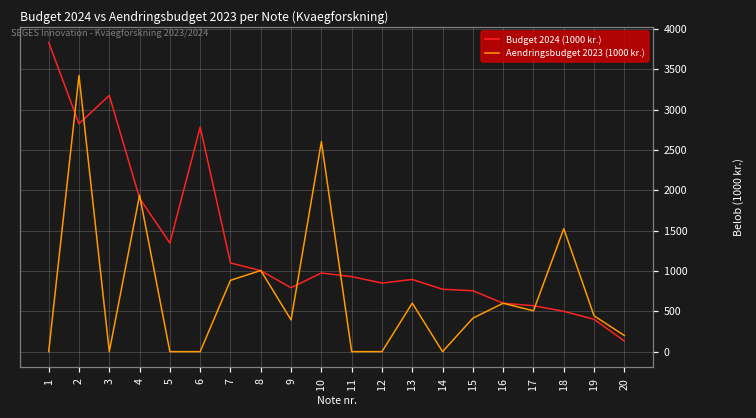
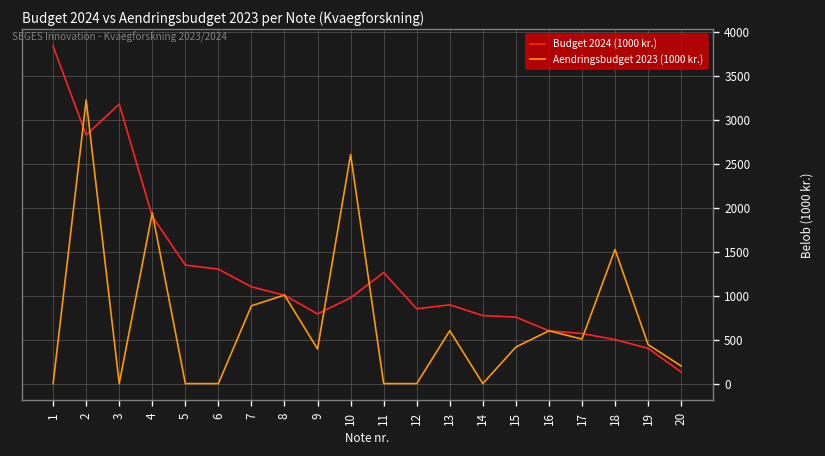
Aendringsbudget 2023 (1000 kr.), 2: 3400 -> 3200
Budget 2024 (1000 kr.), 6: 2800 -> 1300
Budget 2024 (1000 kr.), 11: 900 -> 1300
